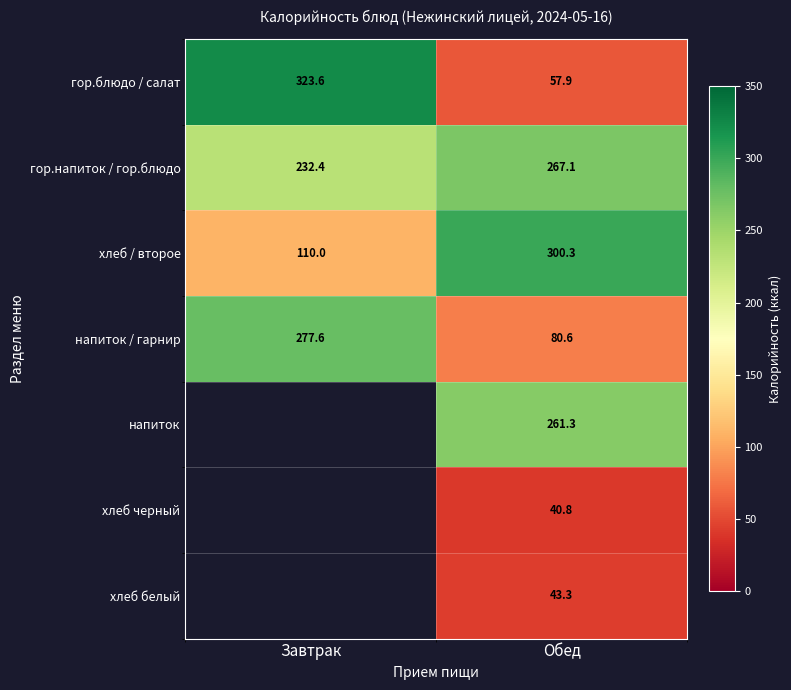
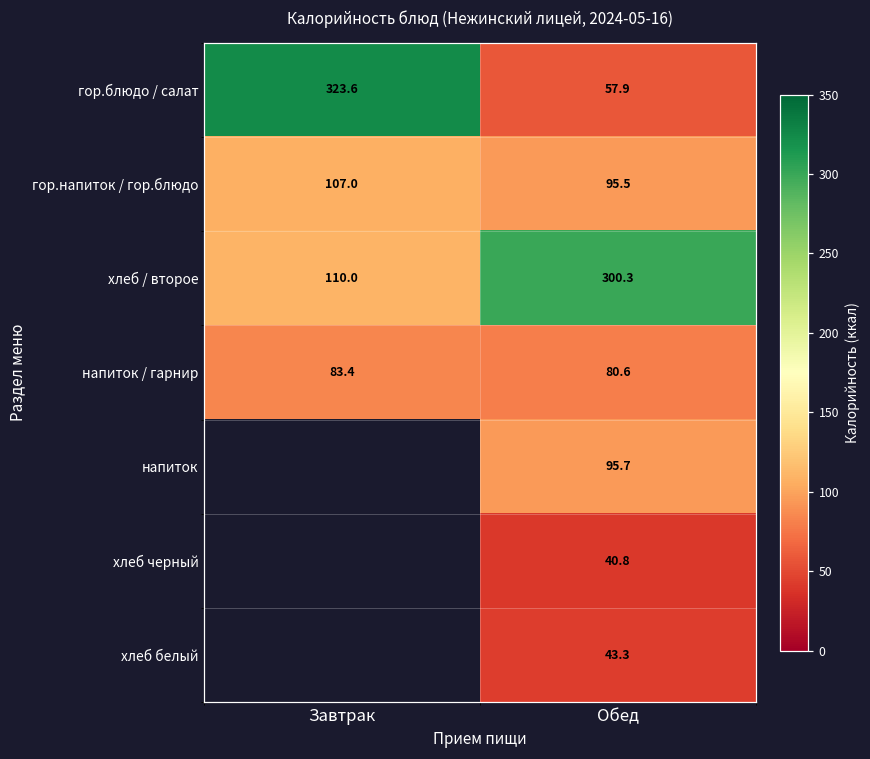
гор.напиток / гор.блюдо, Завтрак: 232.4 -> 107.0
гор.напиток / гор.блюдо, Обед: 267.1 -> 95.5
напиток / гарнир, Завтрак: 277.6 -> 83.4
напиток, Обед: 261.3 -> 95.7
